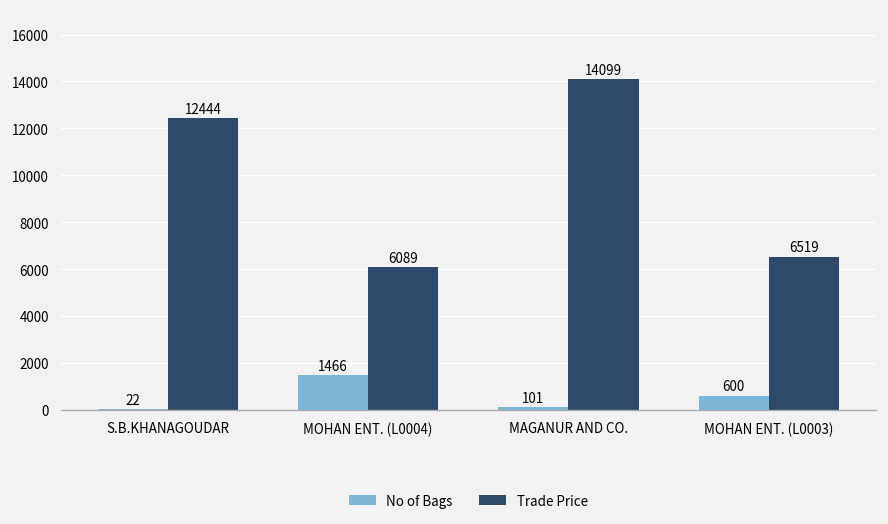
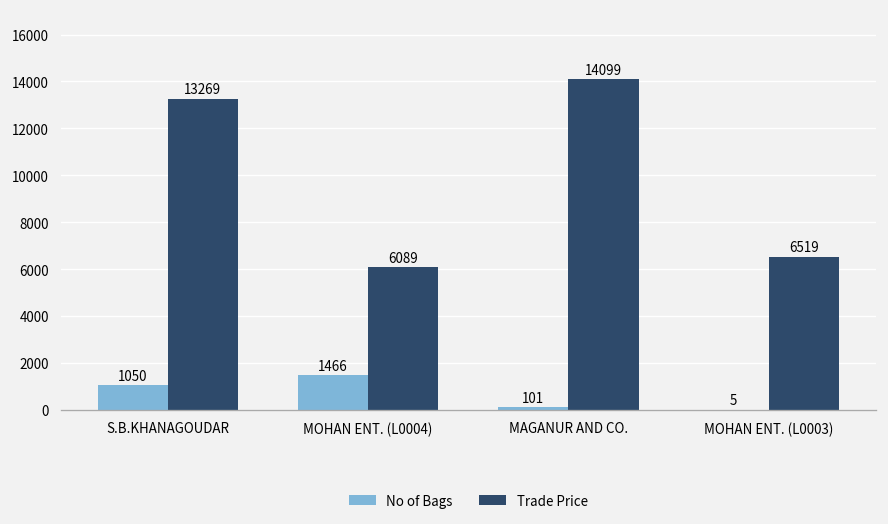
No of Bags, S.B.KHANAGOUDAR: 22 -> 1050
Trade Price, S.B.KHANAGOUDAR: 12444 -> 13269
No of Bags, MOHAN ENT. (L0003): 600 -> 5
